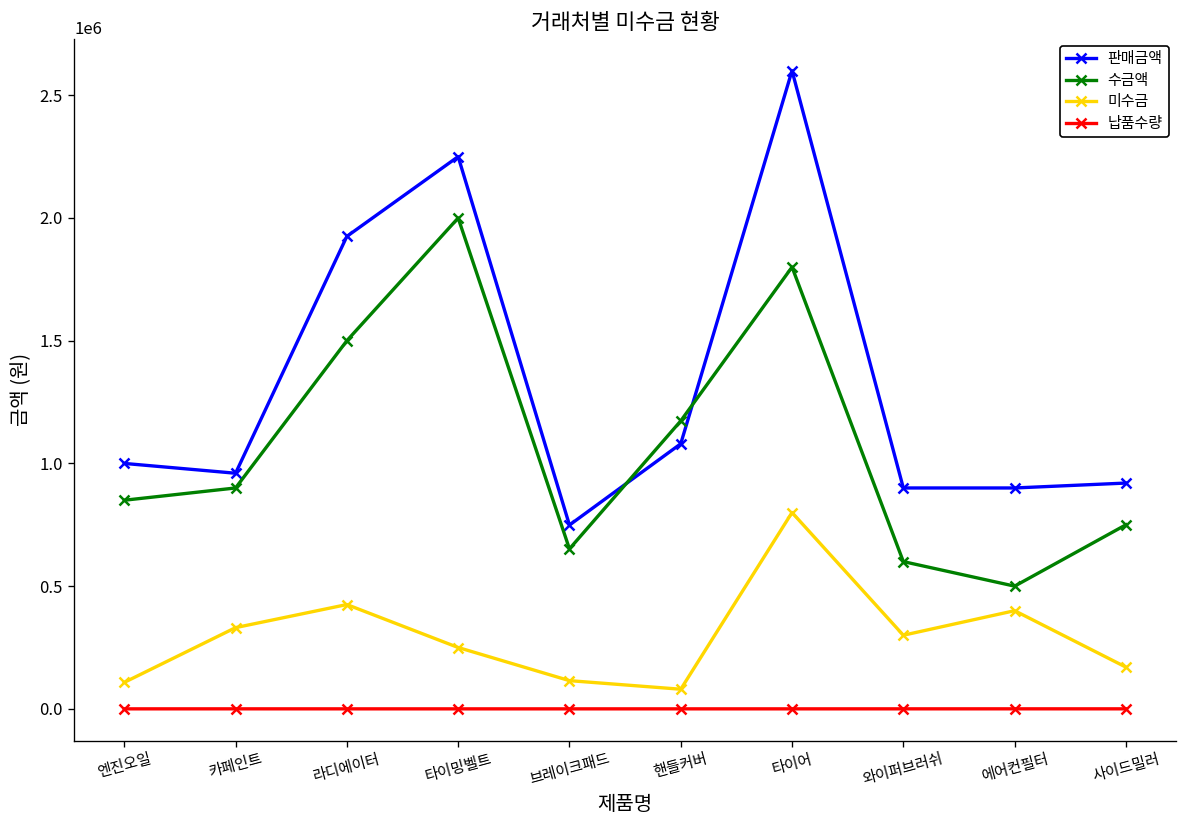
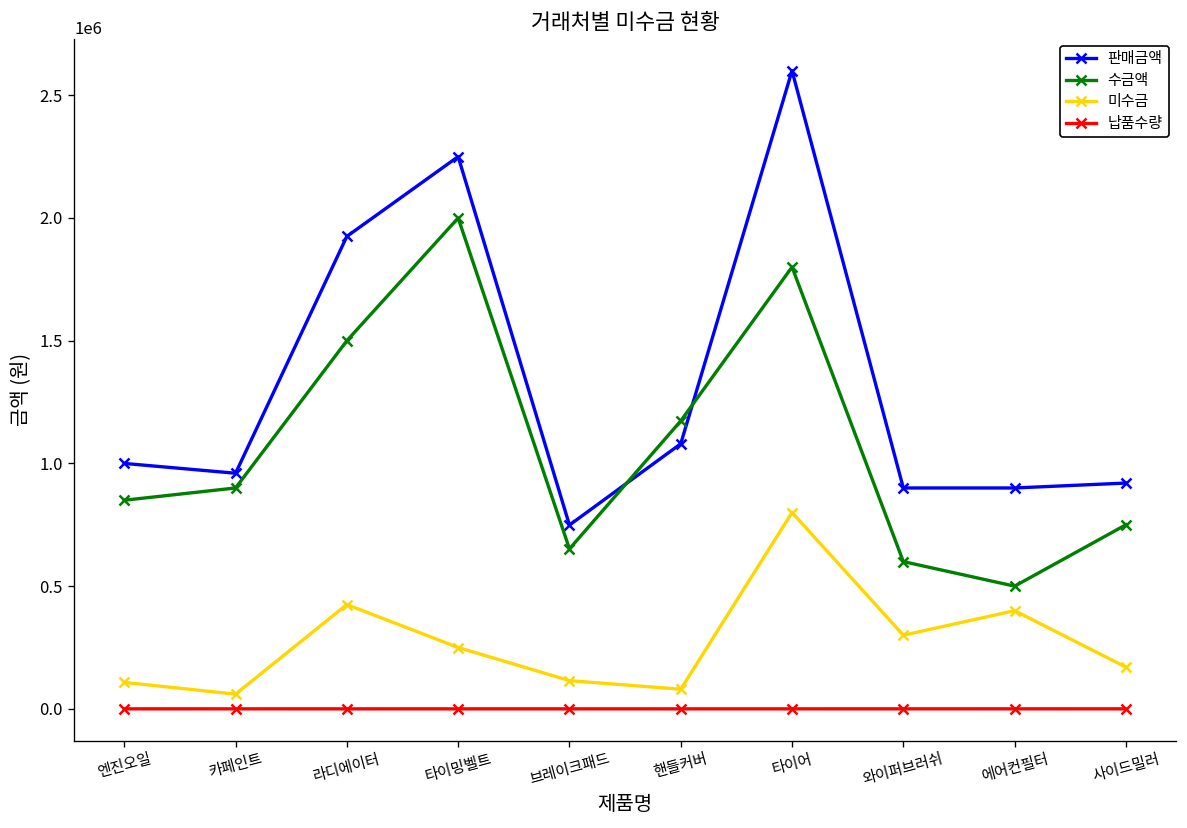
미수금, 카페인트: 330000 -> 60000
